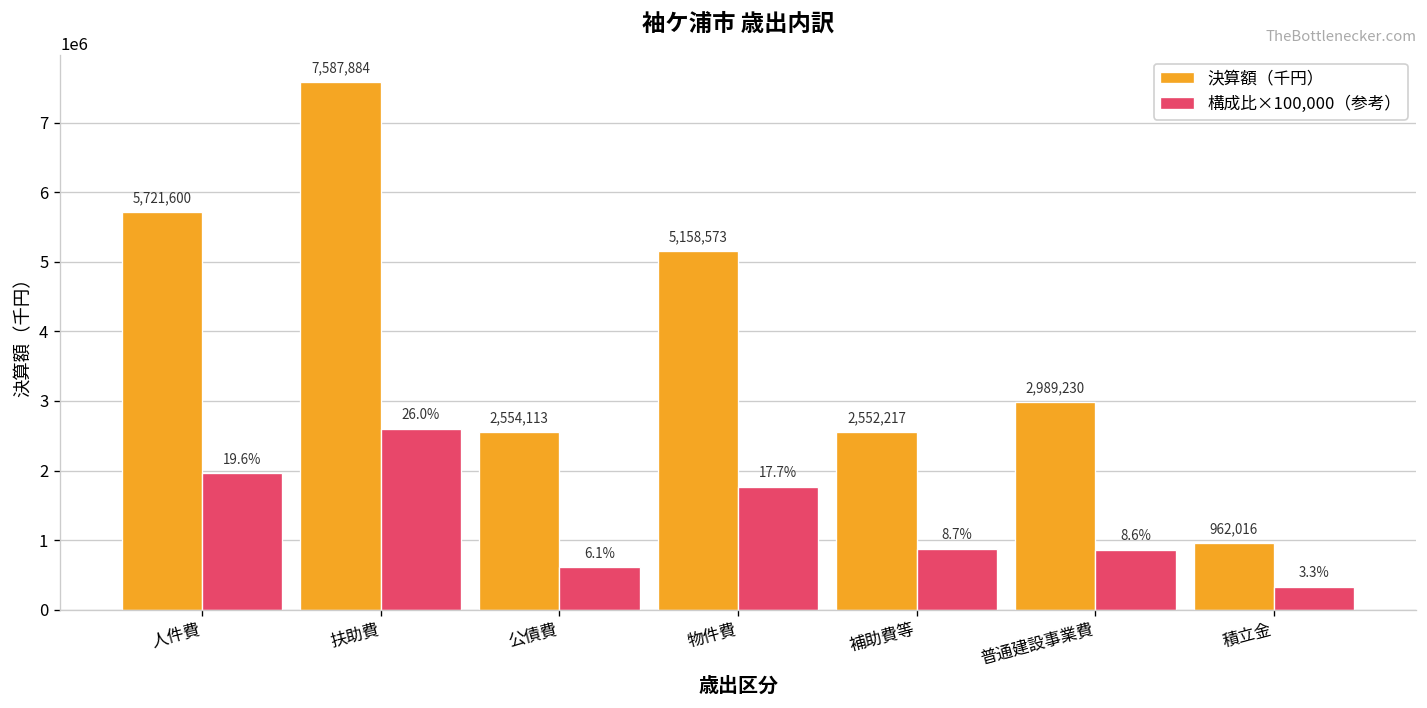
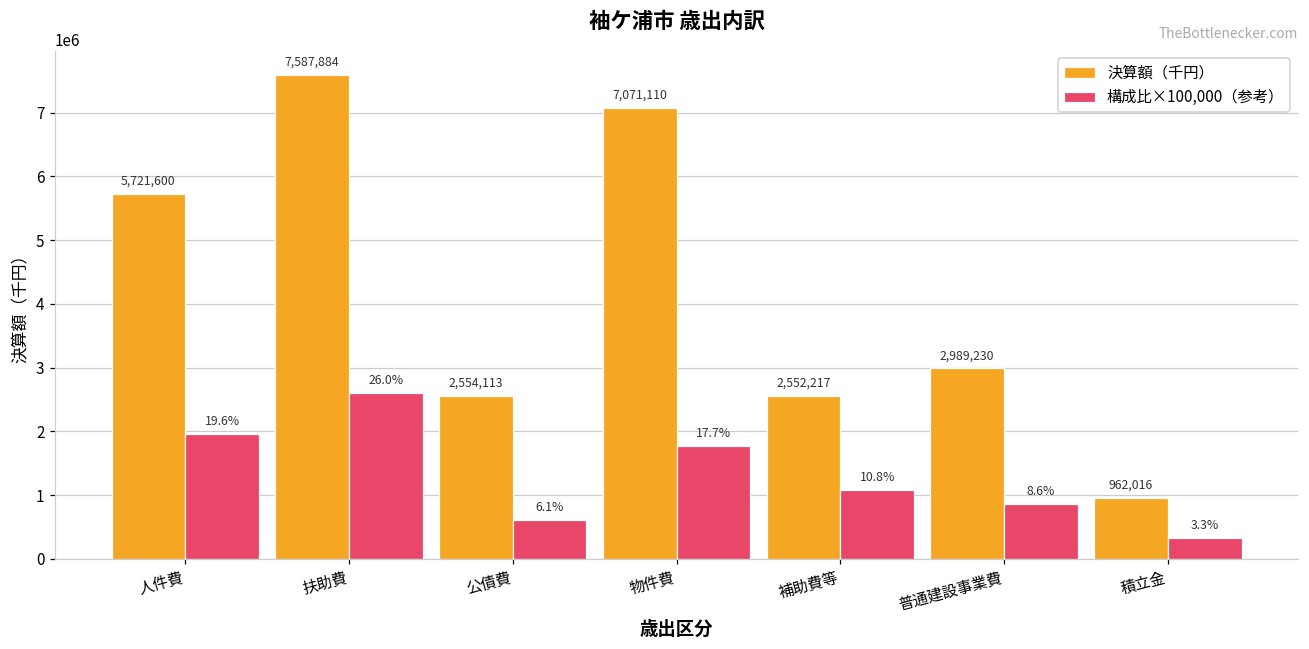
決算額（千円）, 物件費: 5,158,573 -> 7,071,110
構成比×100,000（参考）, 補助費等: 8.7% -> 10.8%
